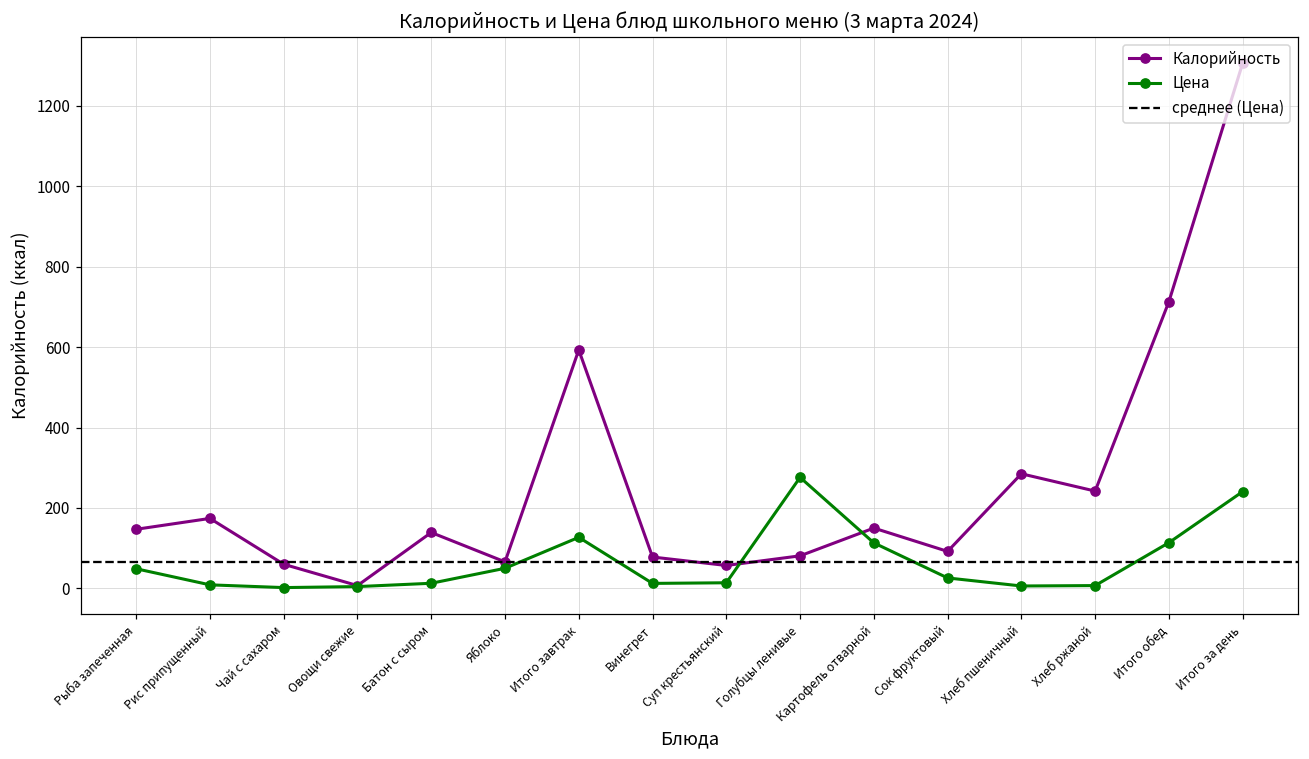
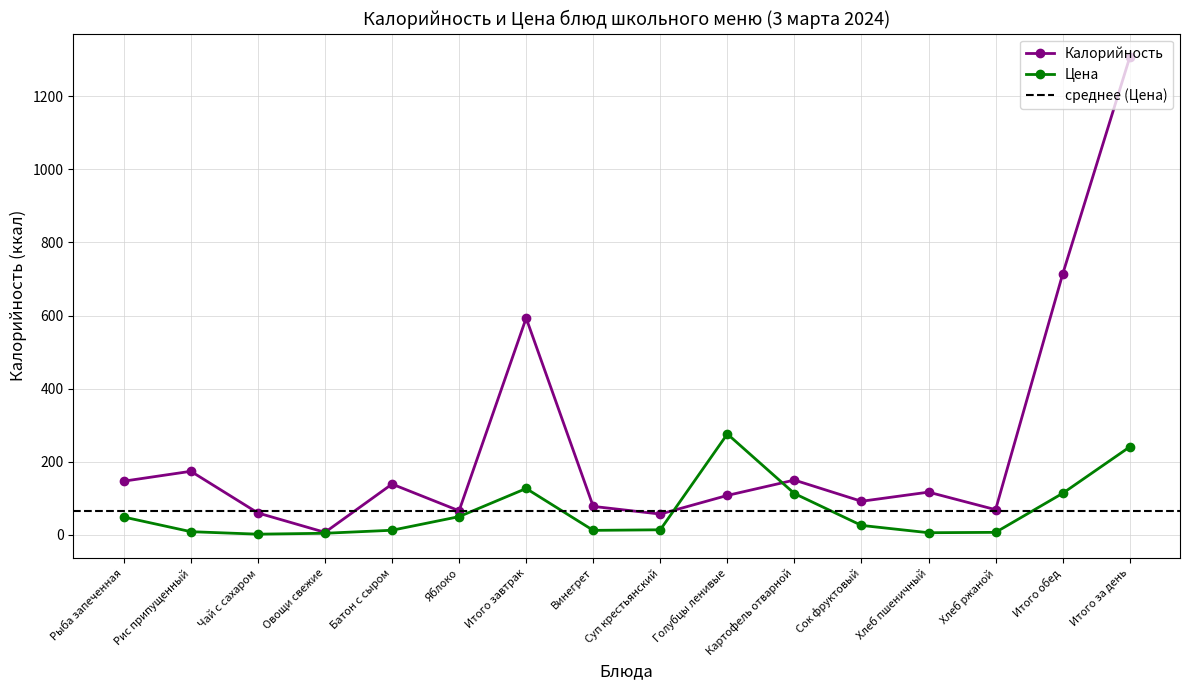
Калорийность, Голубцы ленивые: 80 -> 110
Калорийность, Хлеб пшеничный: 290 -> 120
Калорийность, Хлеб ржаной: 240 -> 70
